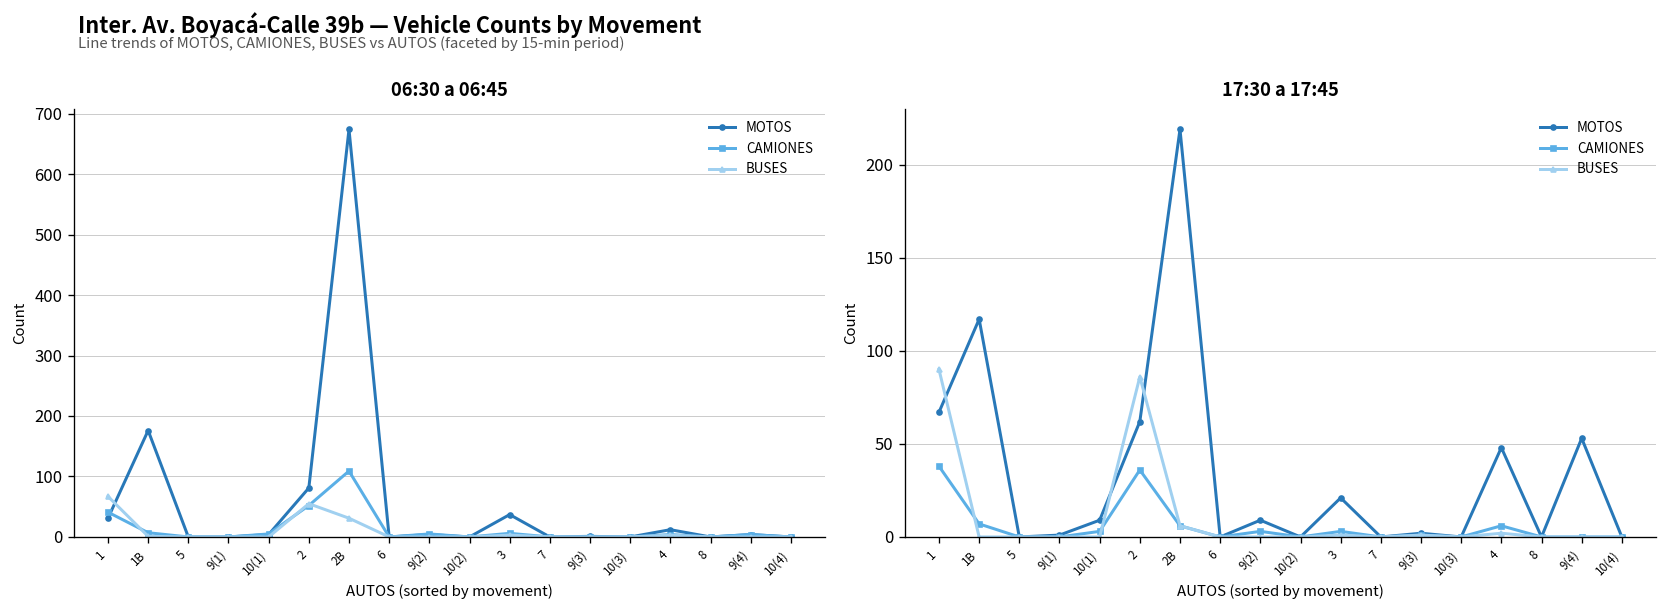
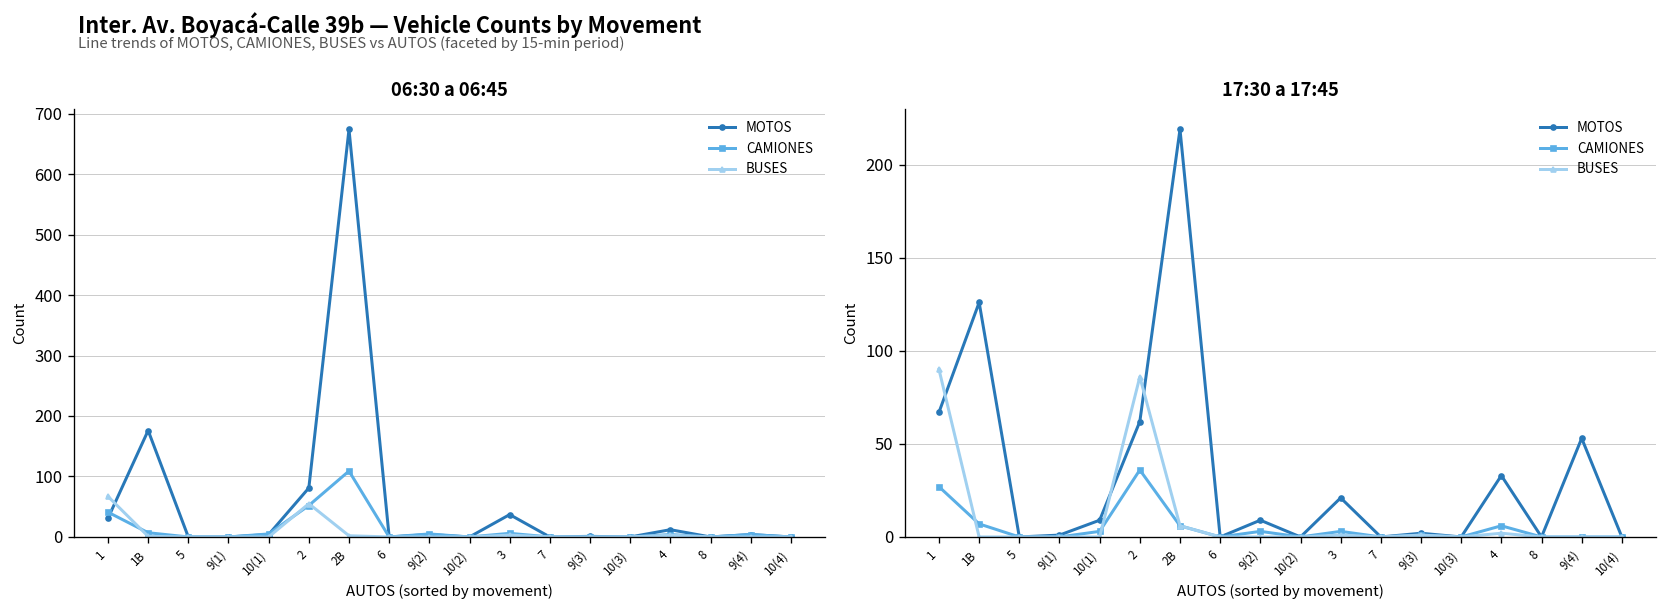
06:30 a 06:45, BUSES, 2B: 30 -> 0
17:30 a 17:45, CAMIONES, 1: 38 -> 27
17:30 a 17:45, MOTOS, 1B: 117 -> 126
17:30 a 17:45, MOTOS, 4: 48 -> 33
